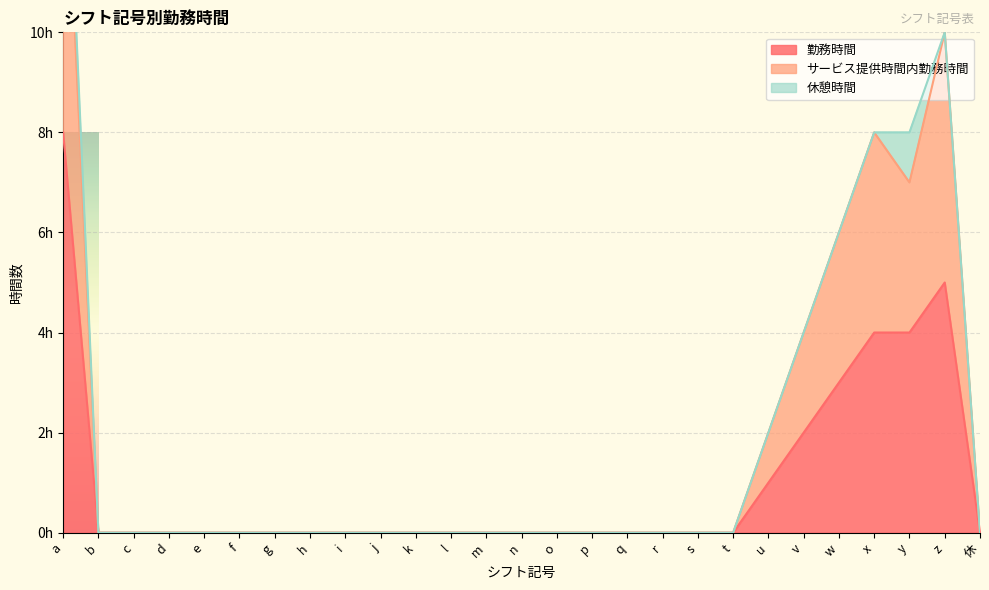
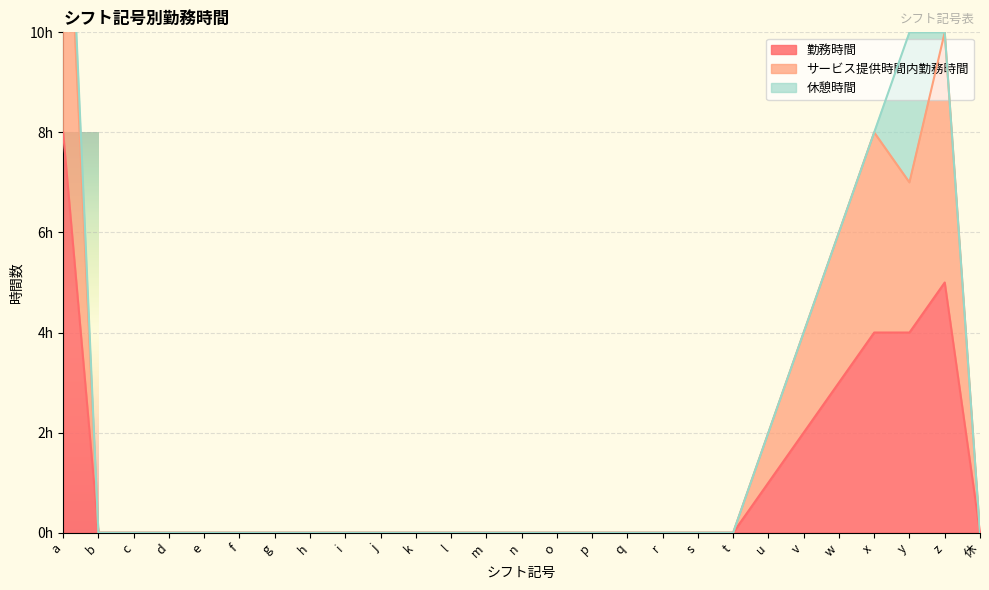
休憩時間, y: 1h -> 3h
